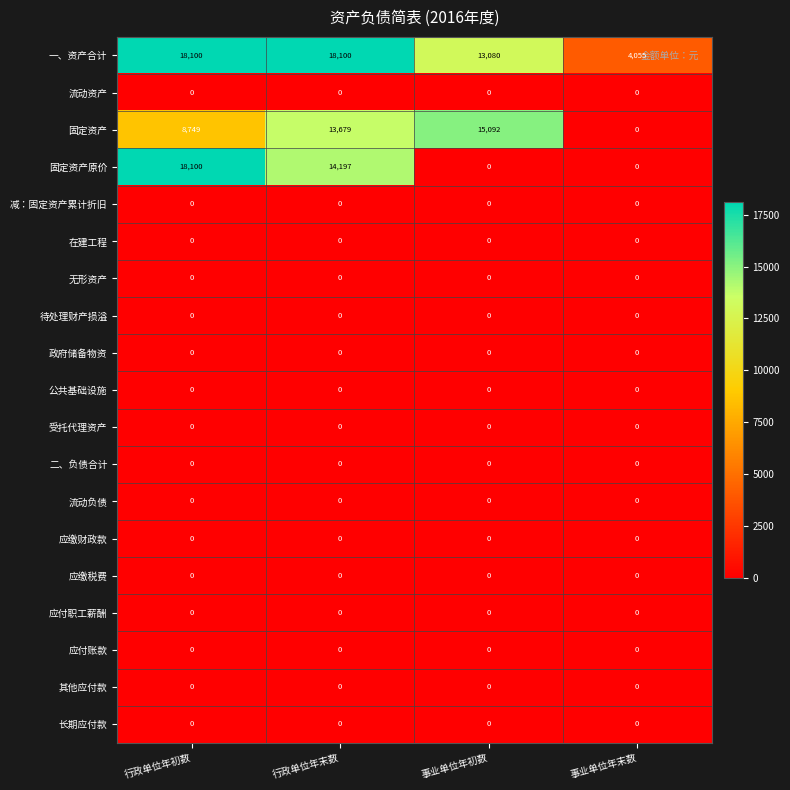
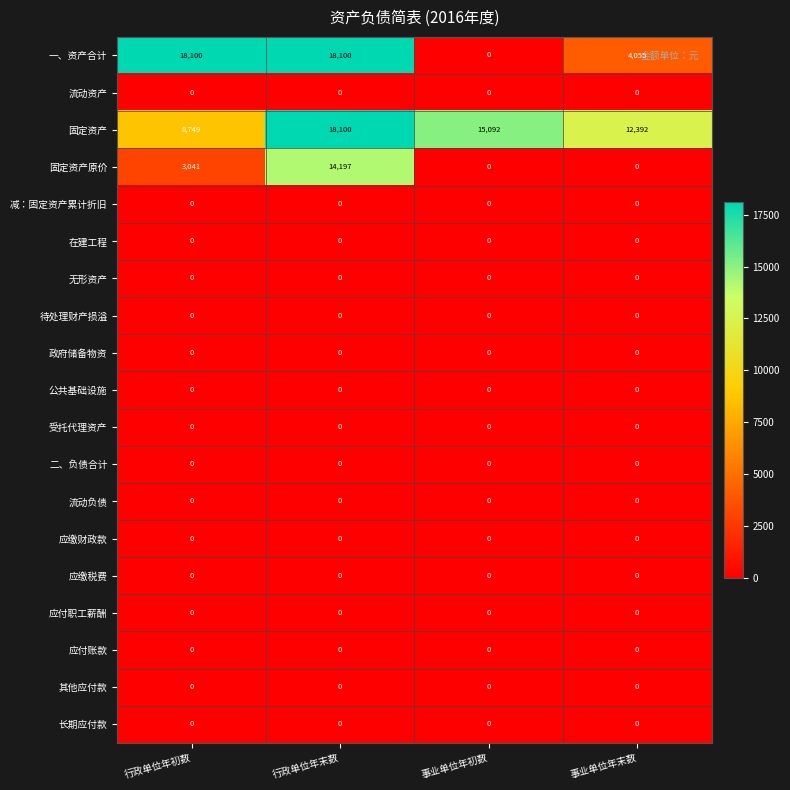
一、资产合计, 事业单位年初数: 13,080 -> 0
固定资产, 行政单位年末数: 13,679 -> 18,100
固定资产, 事业单位年末数: 0 -> 12,392
固定资产原价, 行政单位年初数: 18,100 -> 3,041
